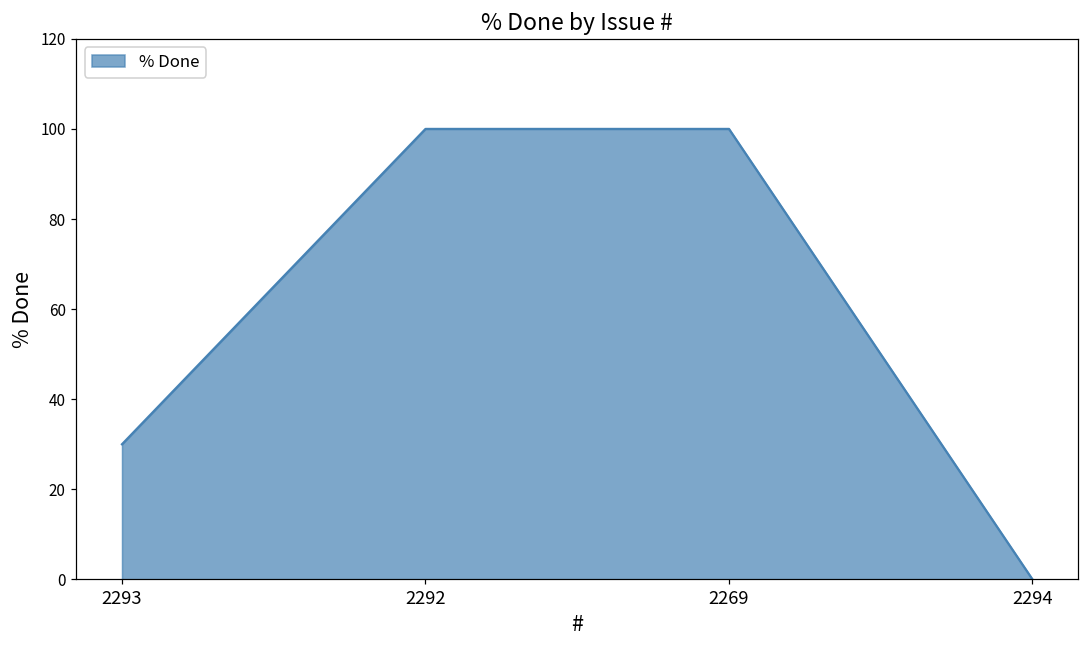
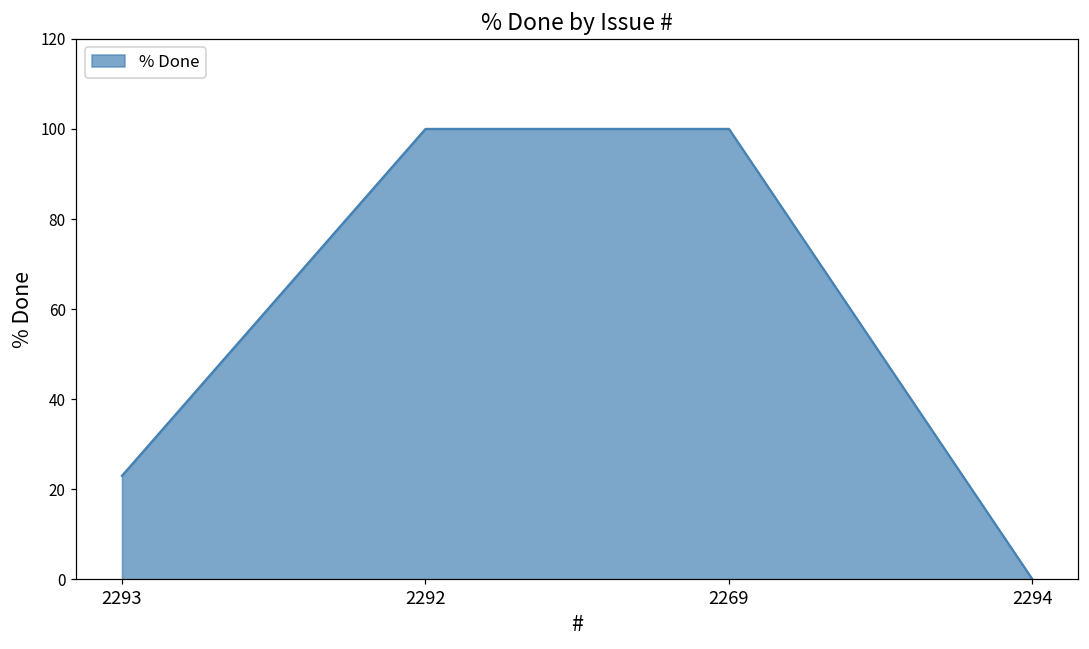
2293: 30 -> 23
